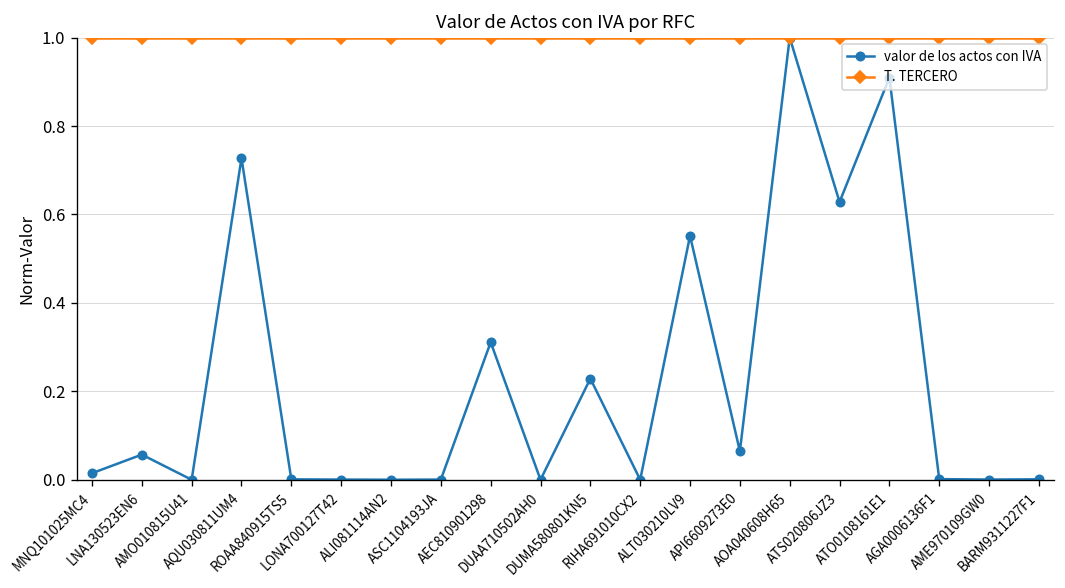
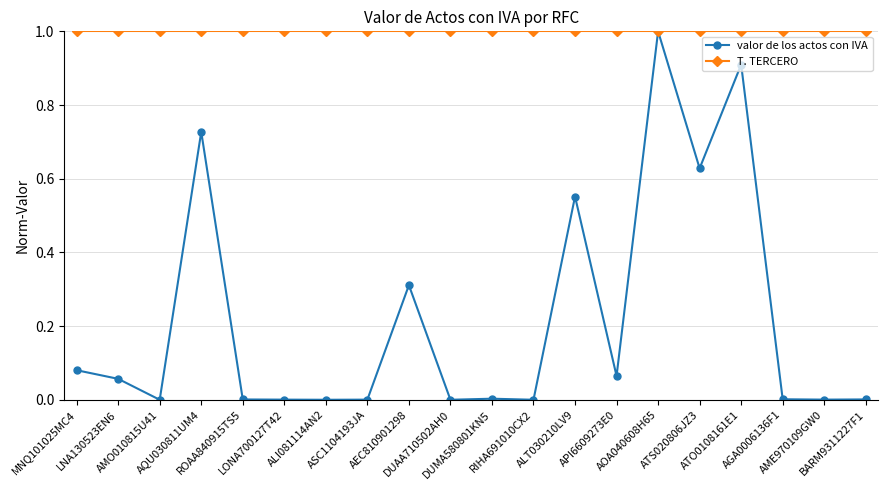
valor de los actos con IVA, MNQ101025MC4: 0.01 -> 0.08
valor de los actos con IVA, DUMA580801KN5: 0.23 -> 0.00
